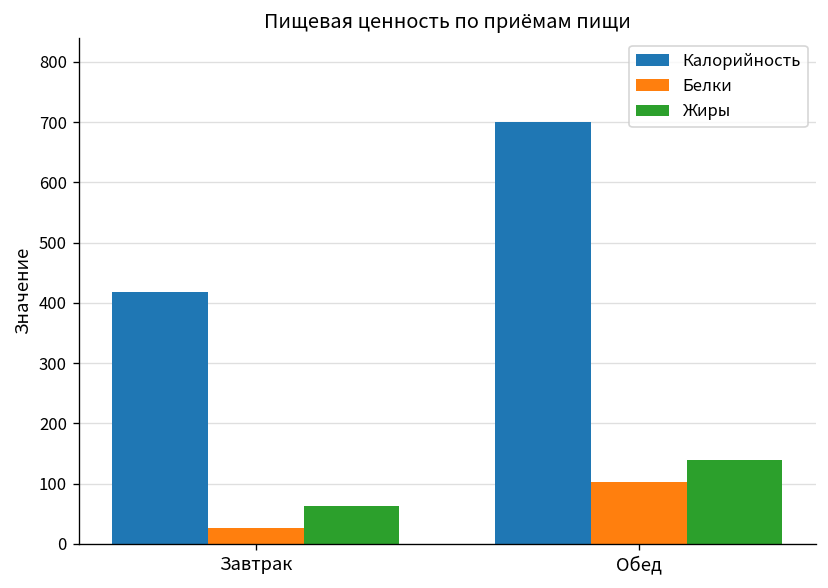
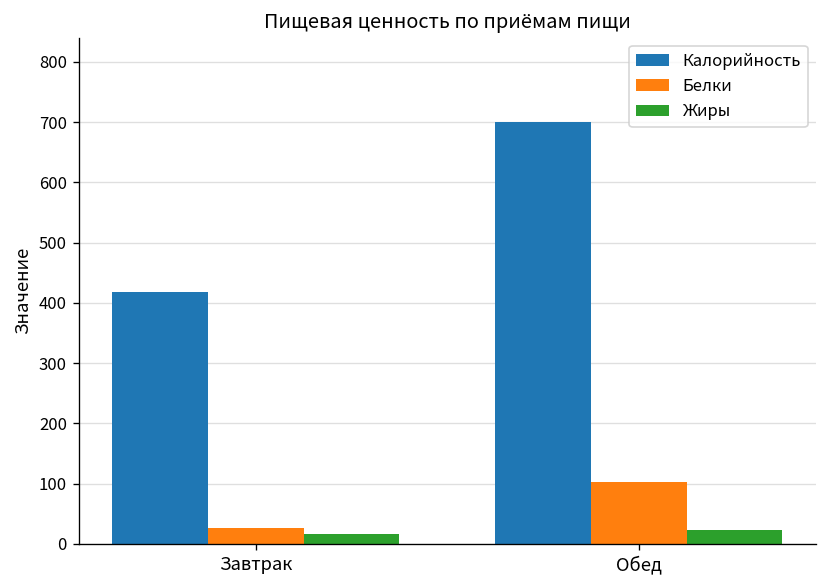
Жиры, Завтрак: 60 -> 20
Жиры, Обед: 140 -> 20
